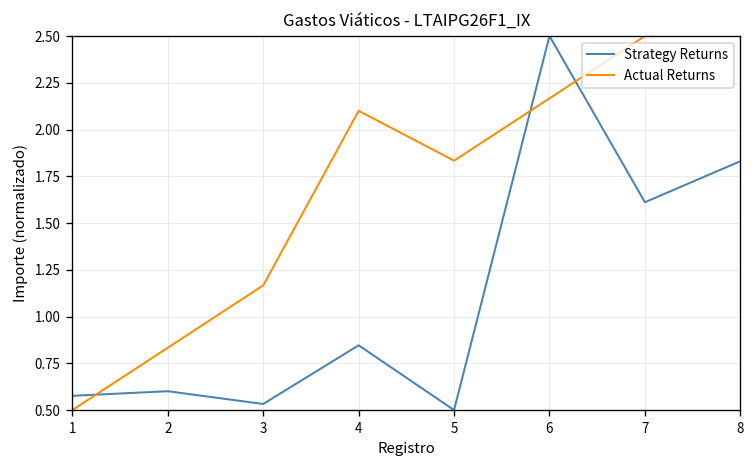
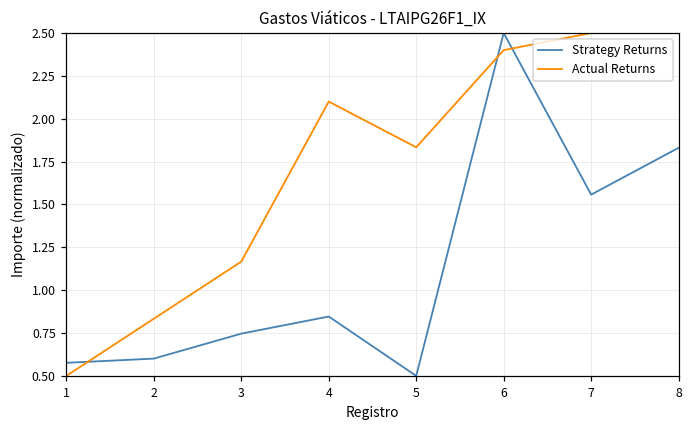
Strategy Returns, 3: 0.53 -> 0.75
Actual Returns, 6: 2.17 -> 2.40
Strategy Returns, 7: 1.61 -> 1.56
